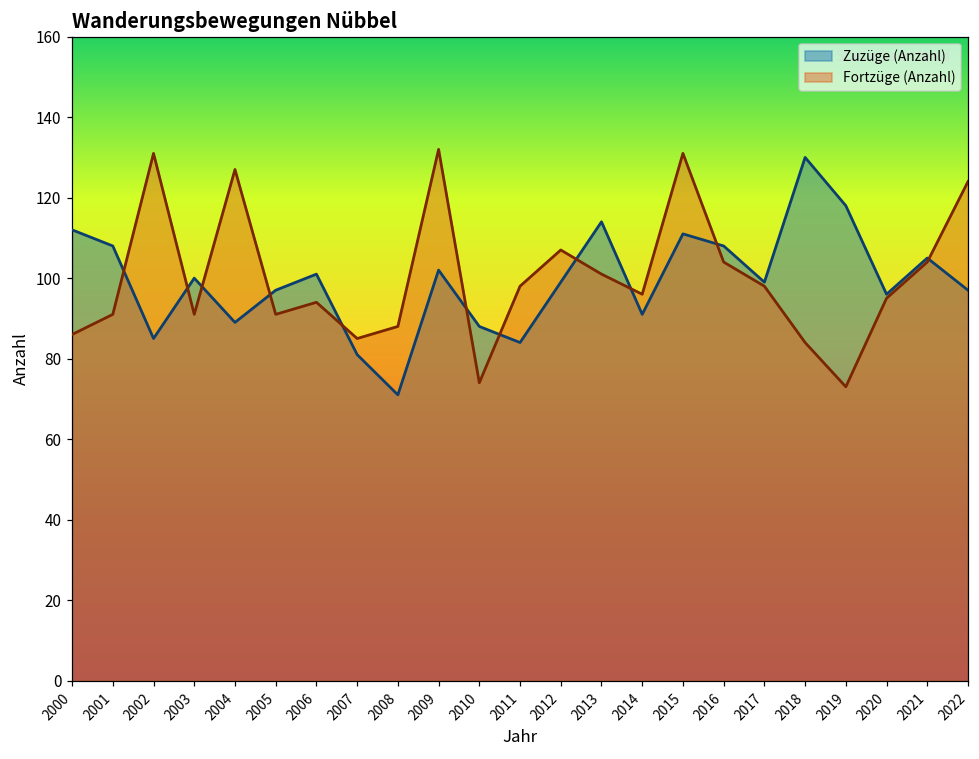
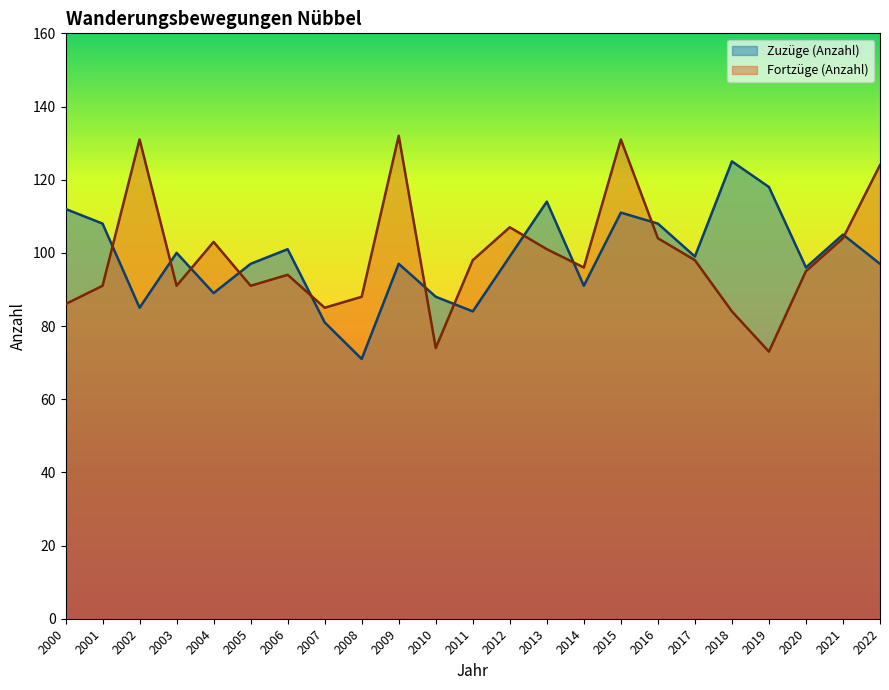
Fortzüge (Anzahl), 2004: 127 -> 103
Zuzüge (Anzahl), 2009: 102 -> 97
Zuzüge (Anzahl), 2018: 130 -> 125
